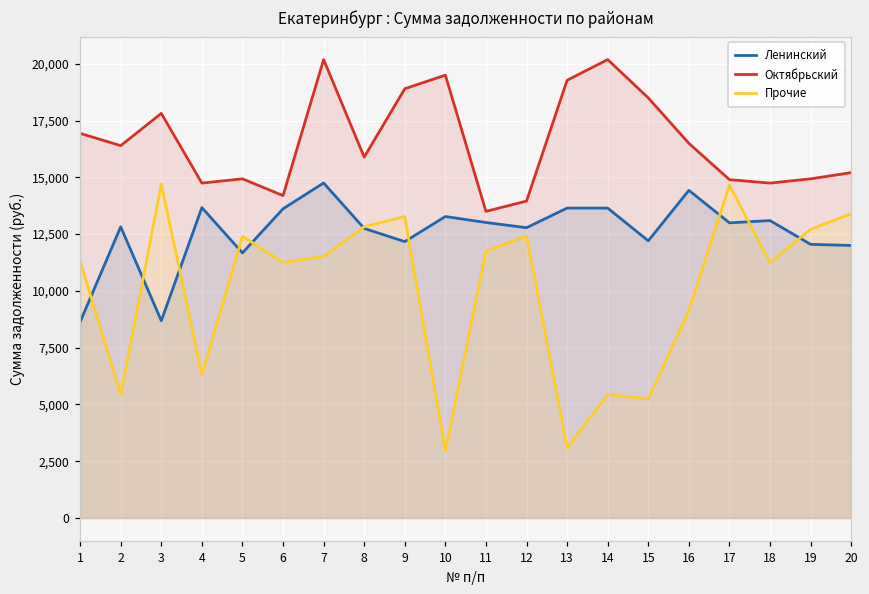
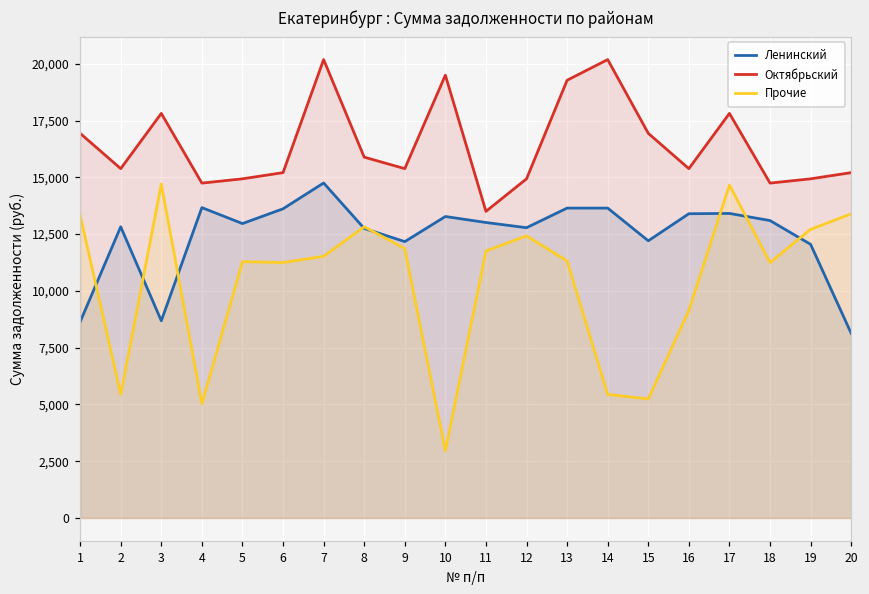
Прочие, 1: 11,300 -> 13,300
Октябрьский, 2: 16,400 -> 15,400
Прочие, 4: 6,300 -> 5,000
Ленинский, 5: 11,700 -> 13,000
Прочие, 5: 12,400 -> 11,300
Октябрьский, 6: 14,200 -> 15,200
Октябрьский, 9: 18,900 -> 15,400
Прочие, 9: 13,300 -> 11,900
Октябрьский, 12: 14,000 -> 14,900
Прочие, 13: 3,100 -> 11,300
Октябрьский, 15: 18,500 -> 16,900
Ленинский, 16: 14,400 -> 13,400
Октябрьский, 16: 16,500 -> 15,400
Ленинский, 17: 13,000 -> 13,400
Октябрьский, 17: 14,900 -> 17,800
Ленинский, 20: 12,000 -> 8,100
